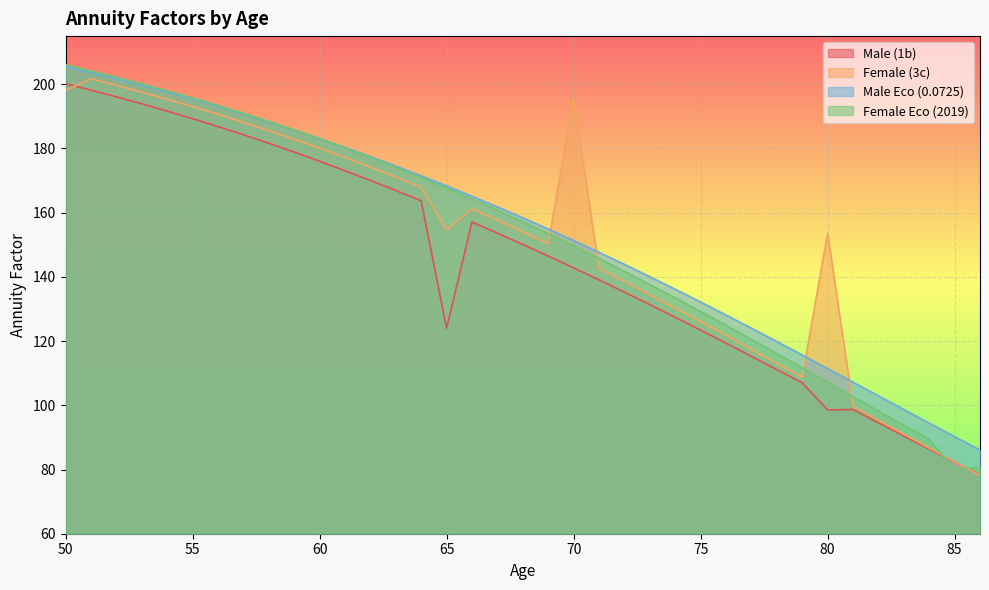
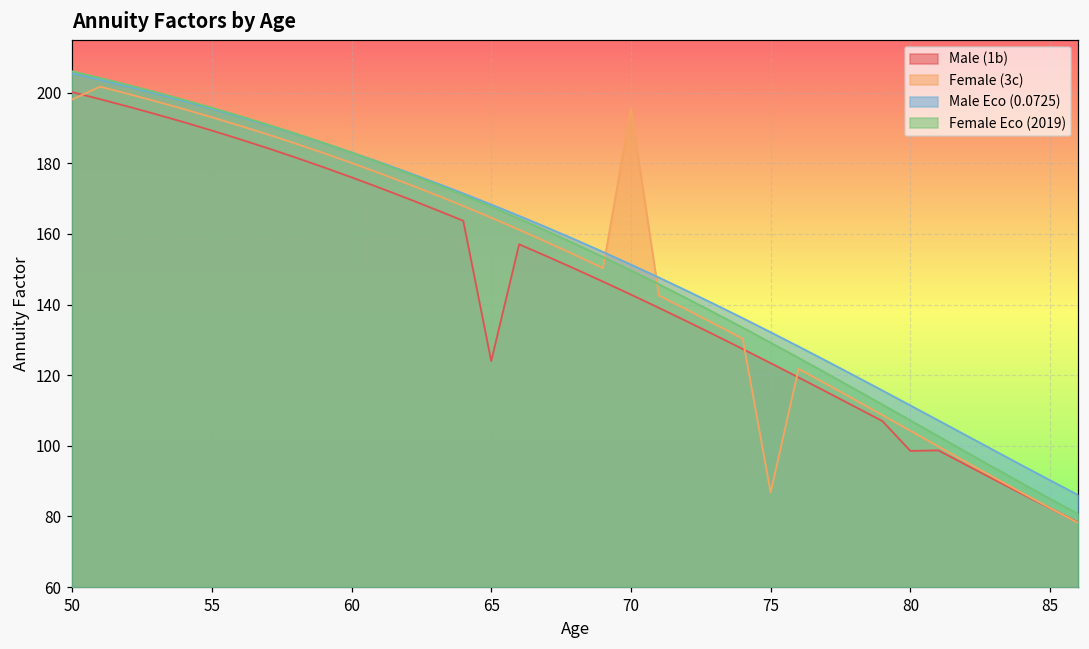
Female (3c), 65: 155 -> 165
Female (3c), 75: 126 -> 87
Female (3c), 80: 154 -> 104
Female Eco (2019), 85: 80 -> 85
